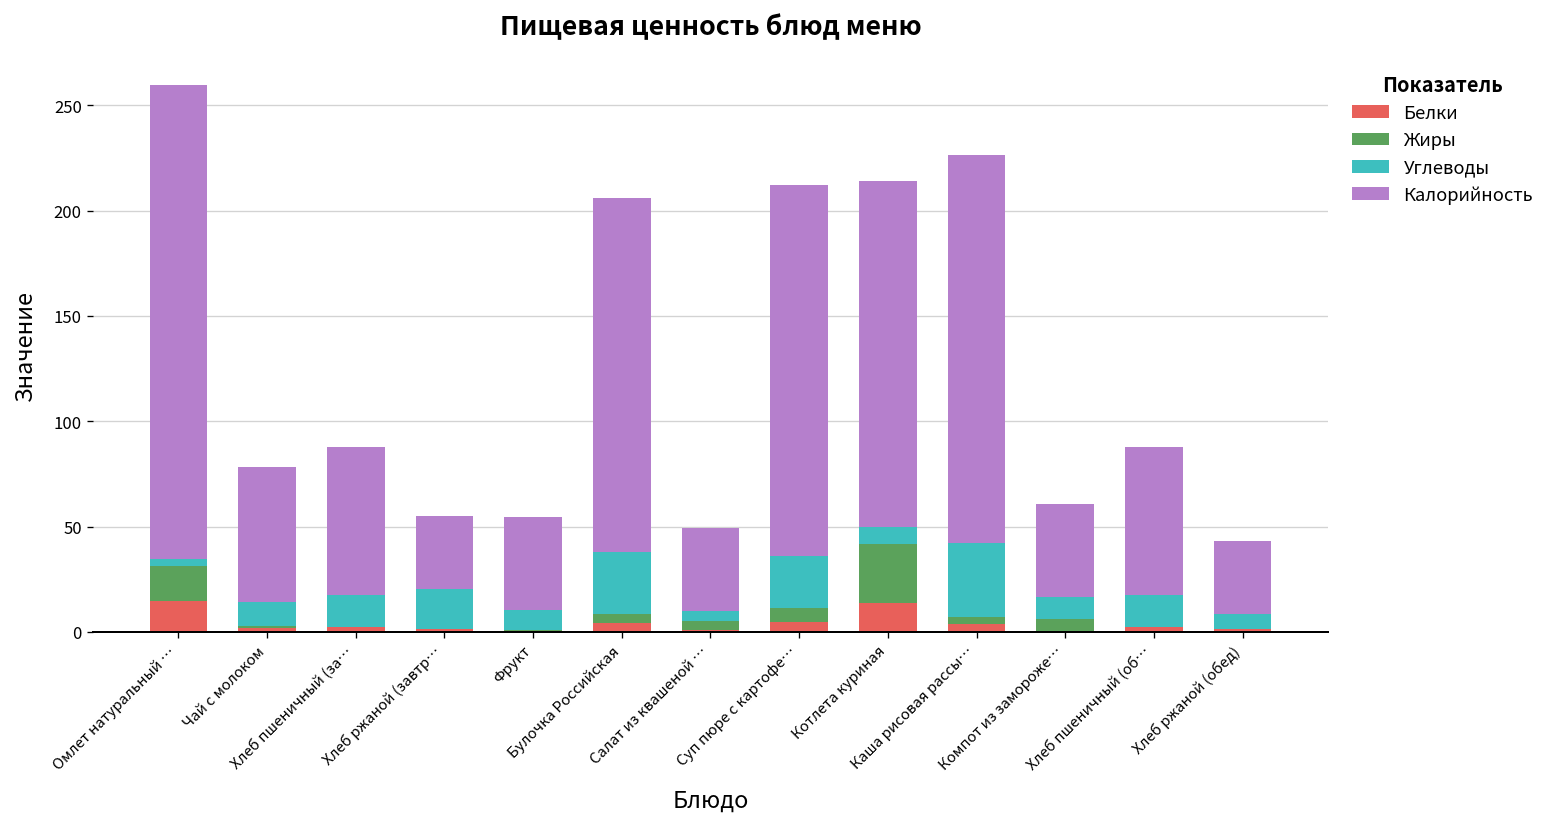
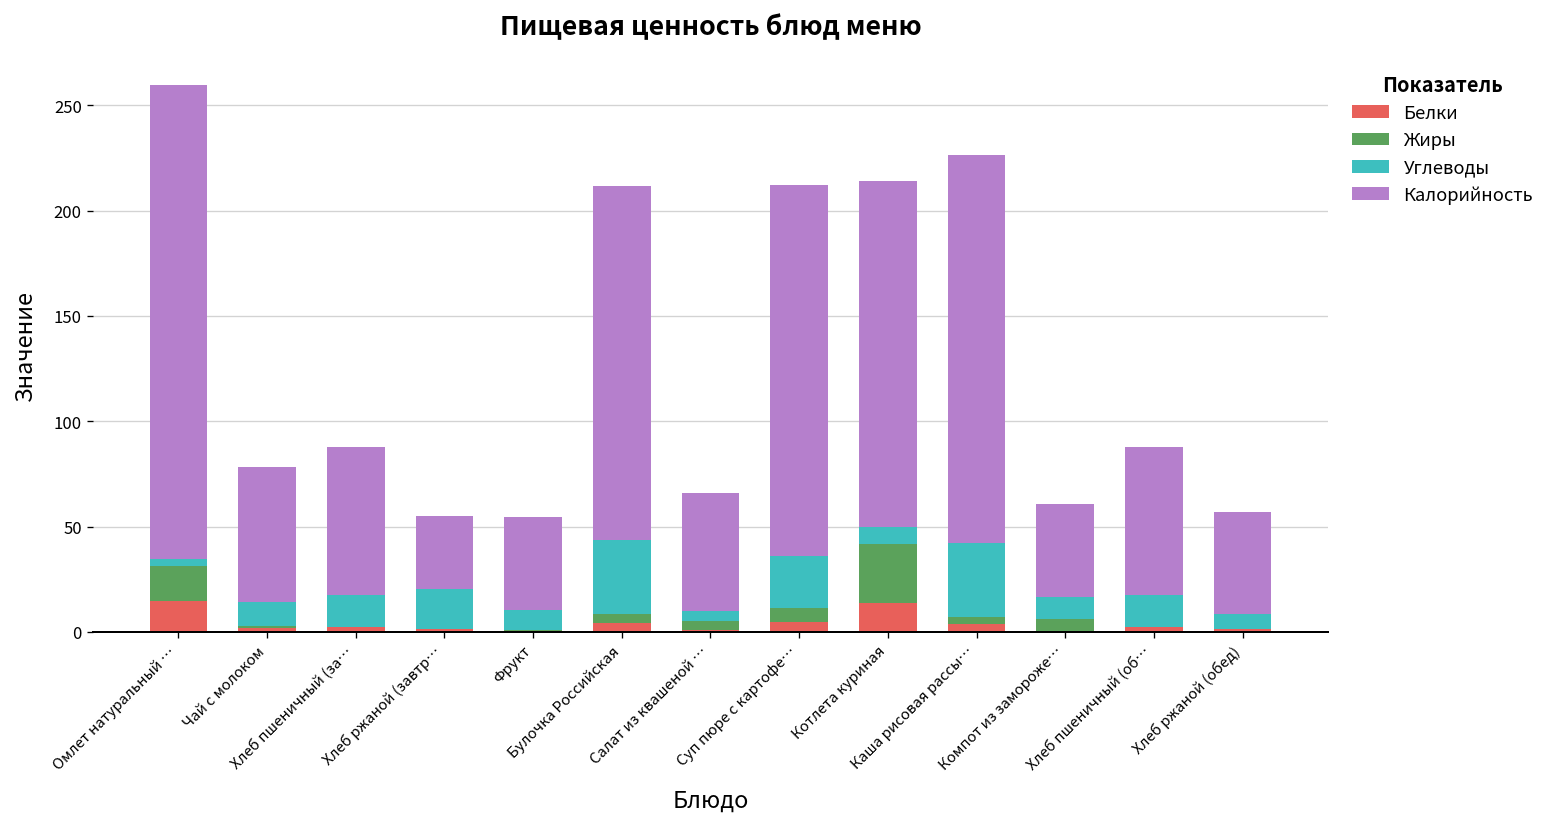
Углеводы, Булочка Российская: 30 -> 35
Калорийность, Салат из квашеной …: 39 -> 56
Калорийность, Хлеб ржаной (обед): 35 -> 49
